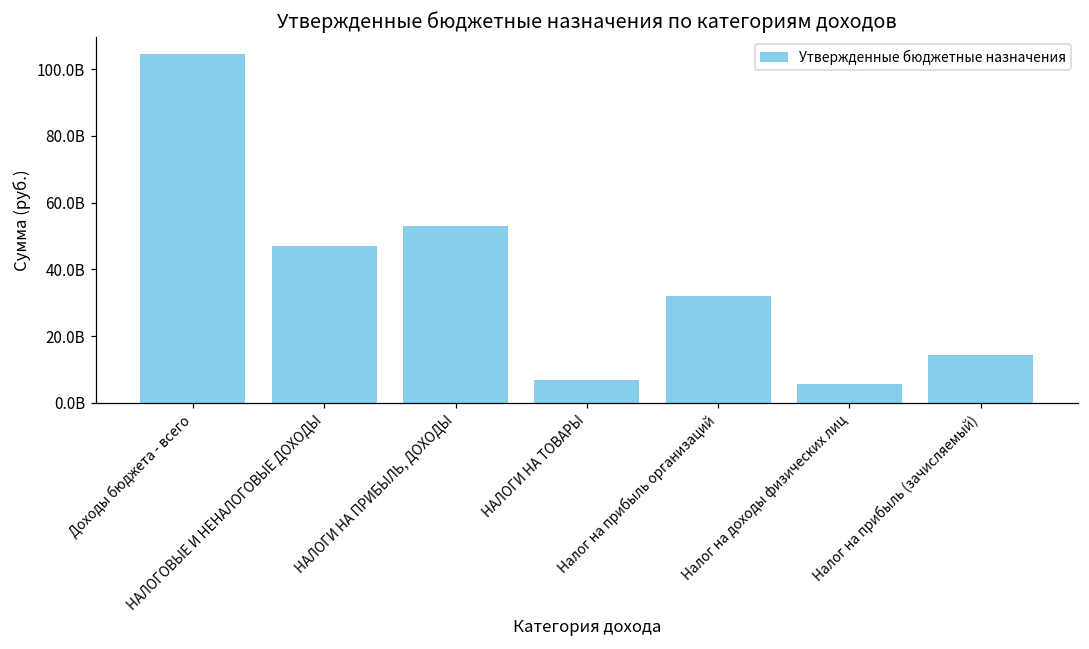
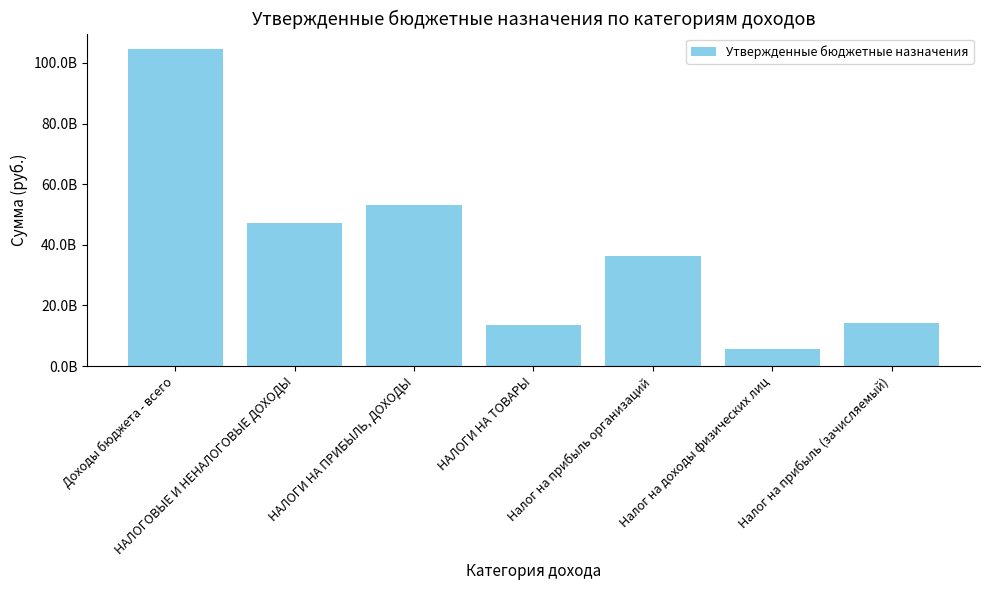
НАЛОГИ НА ТОВАРЫ: 7000000000 -> 13000000000
Налог на прибыль организаций: 32000000000 -> 36000000000
